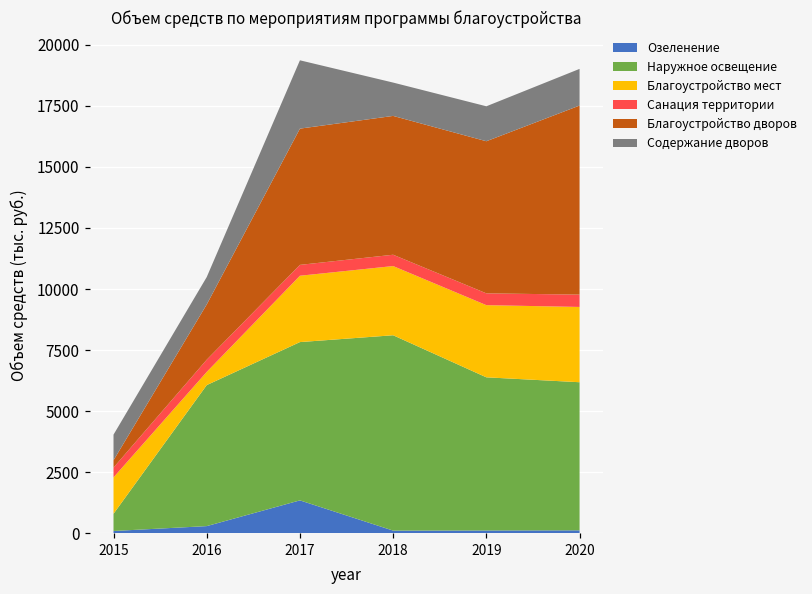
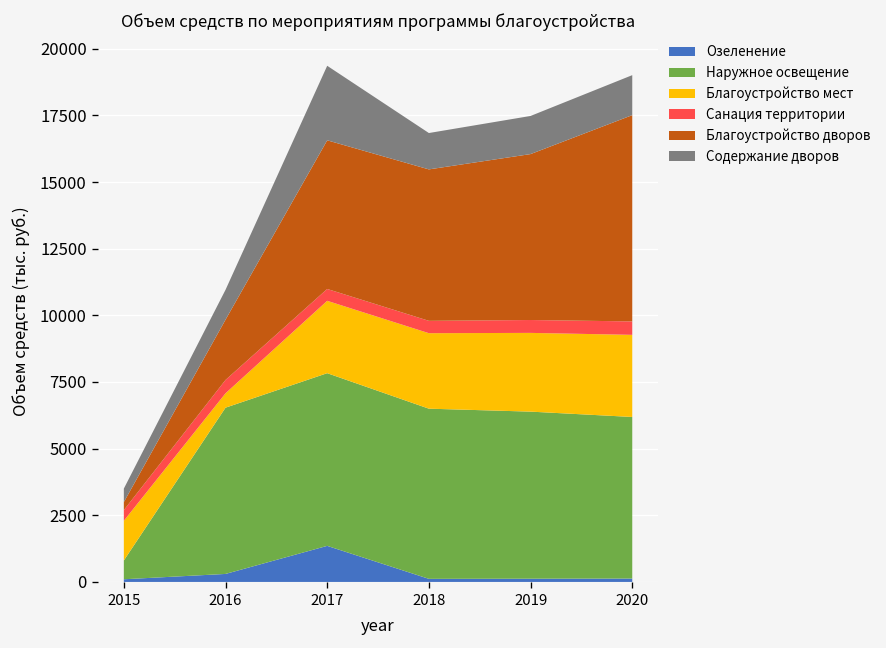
Содержание дворов, 2015: 1000 -> 500
Наружное освещение, 2016: 5800 -> 6200
Наружное освещение, 2018: 8000 -> 6400
